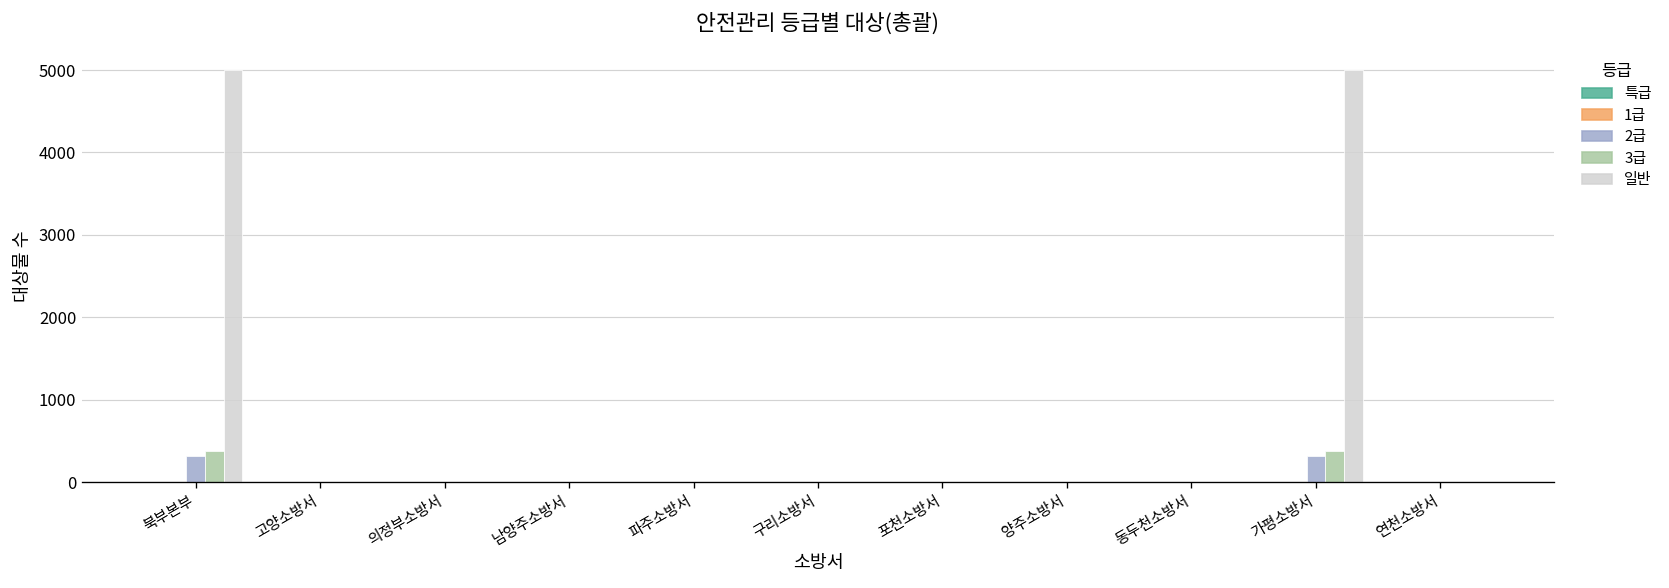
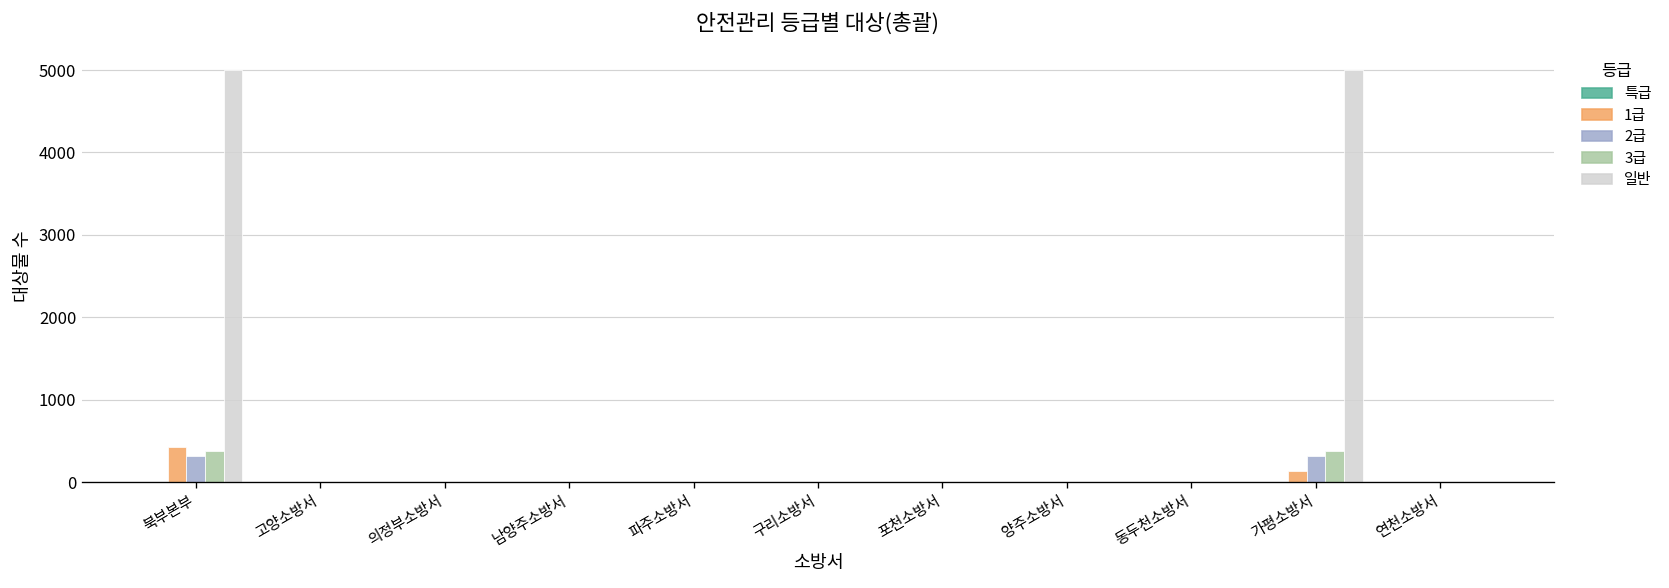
1급, 북부본부: 0 -> 400
1급, 가평소방서: 0 -> 100
